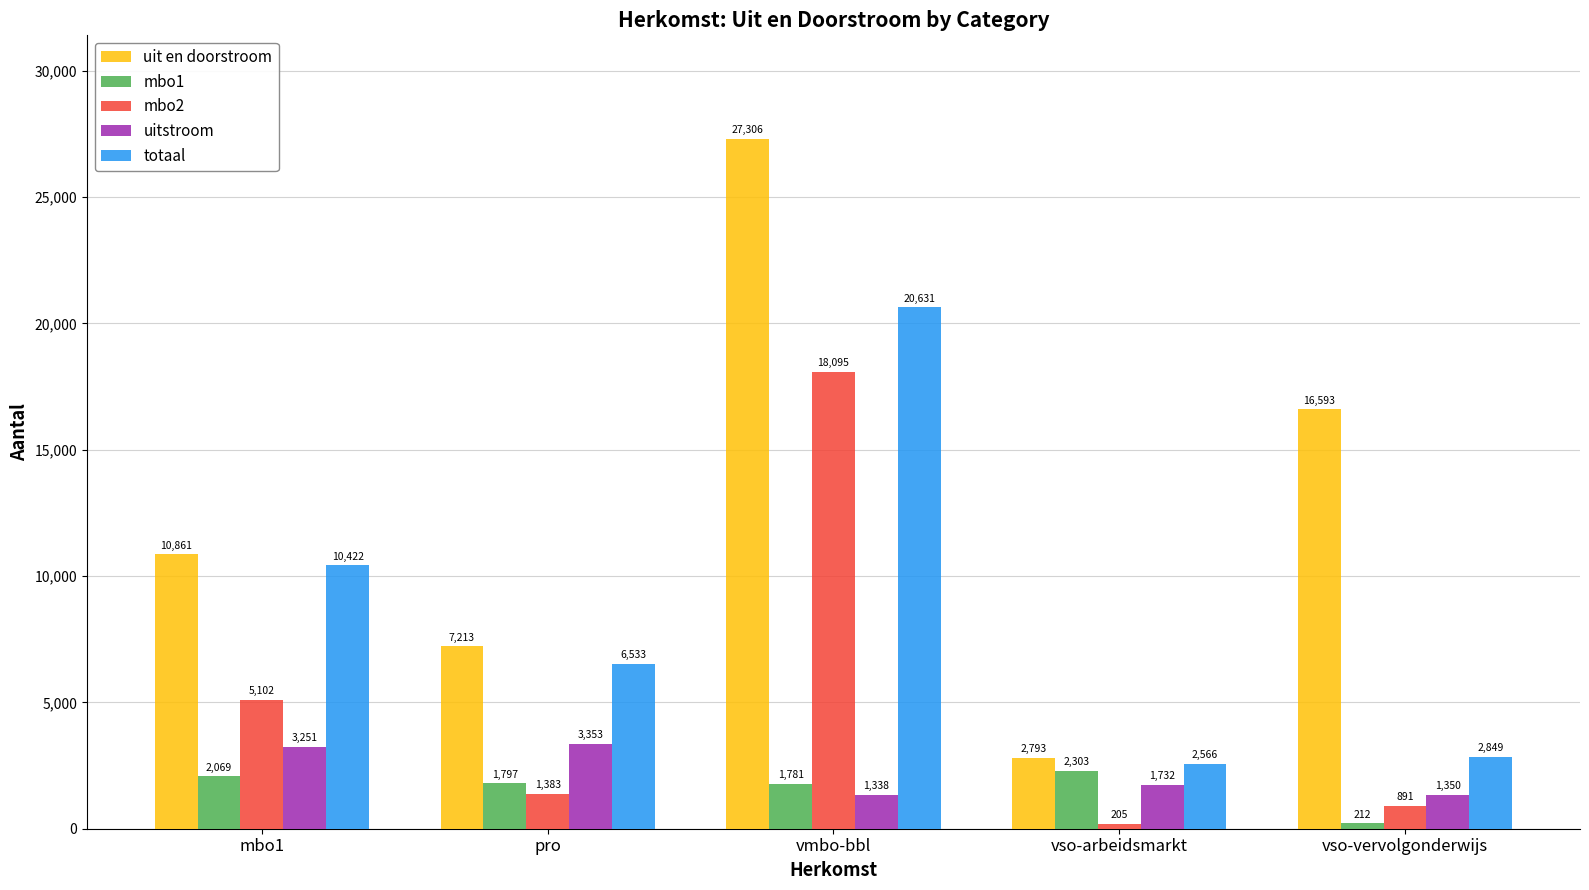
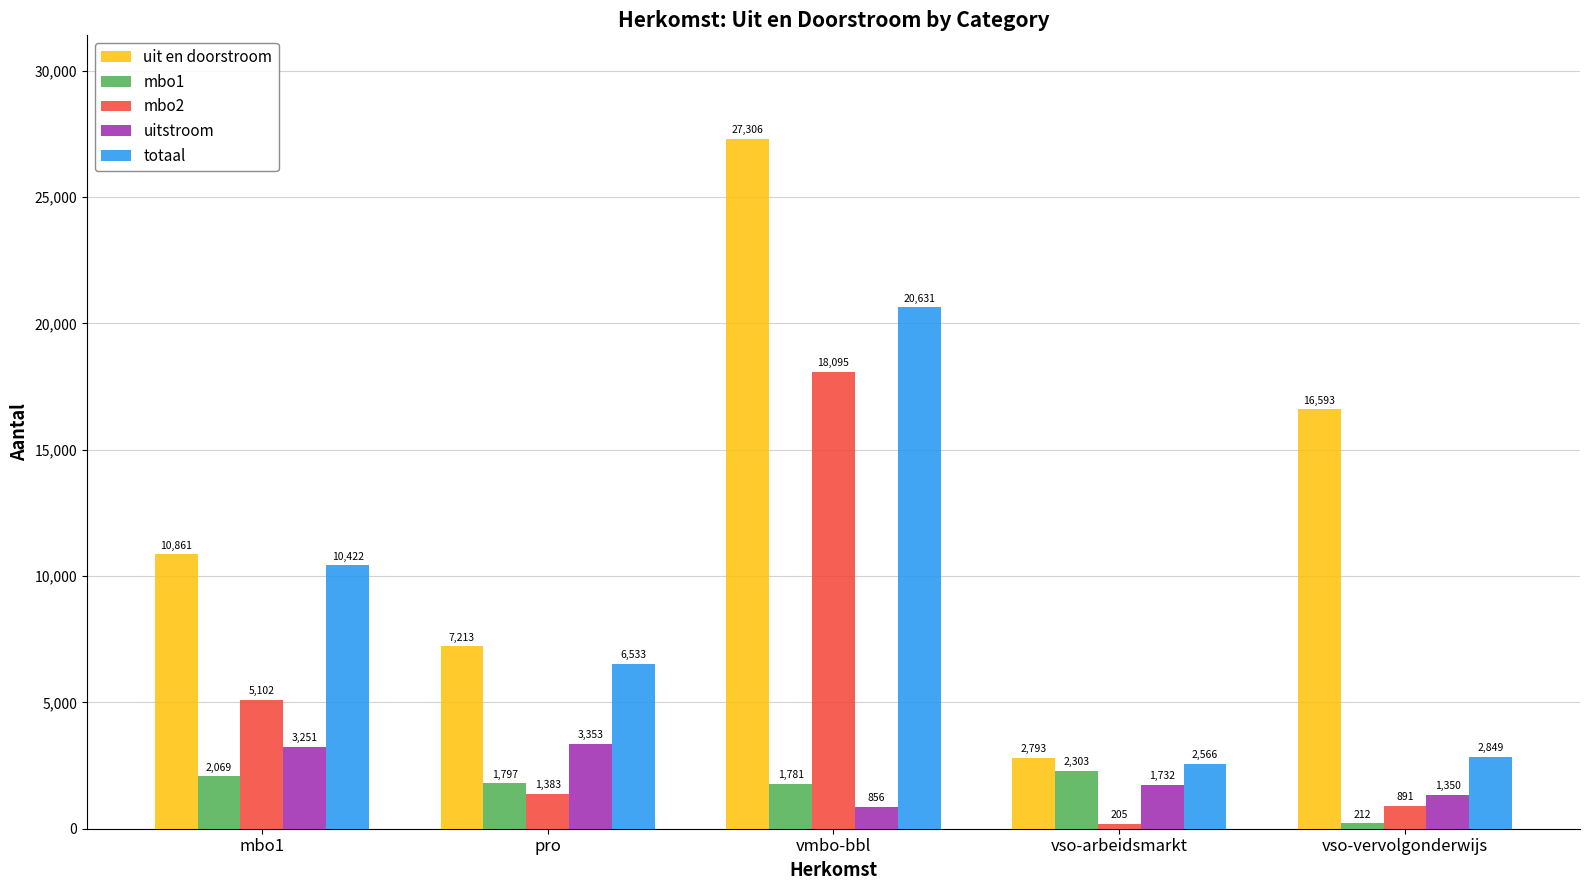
uitstroom, vmbo-bbl: 1,338 -> 856
